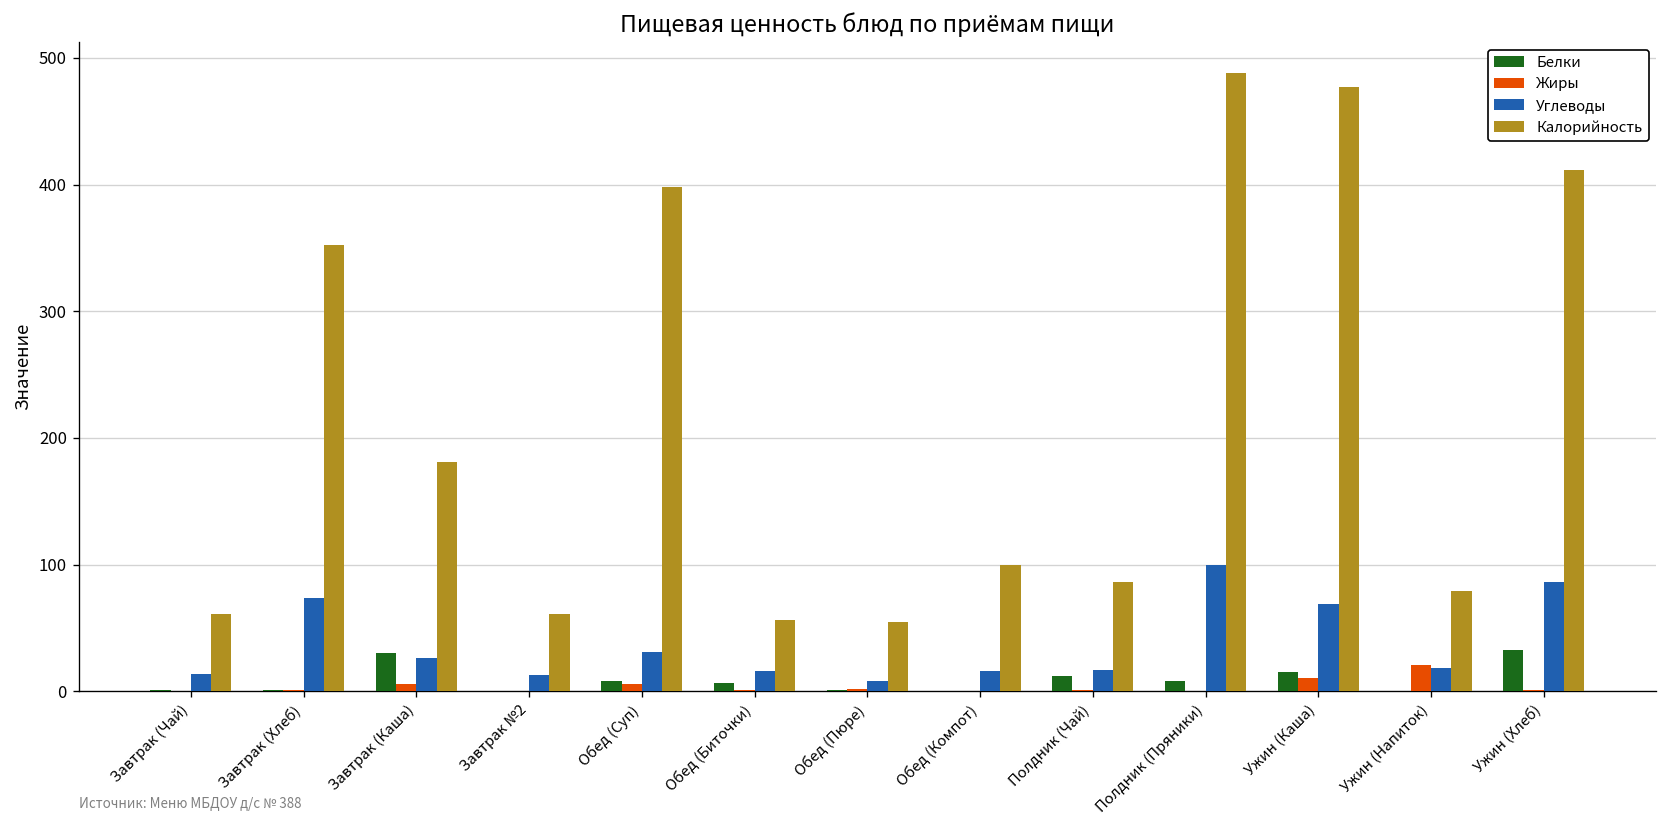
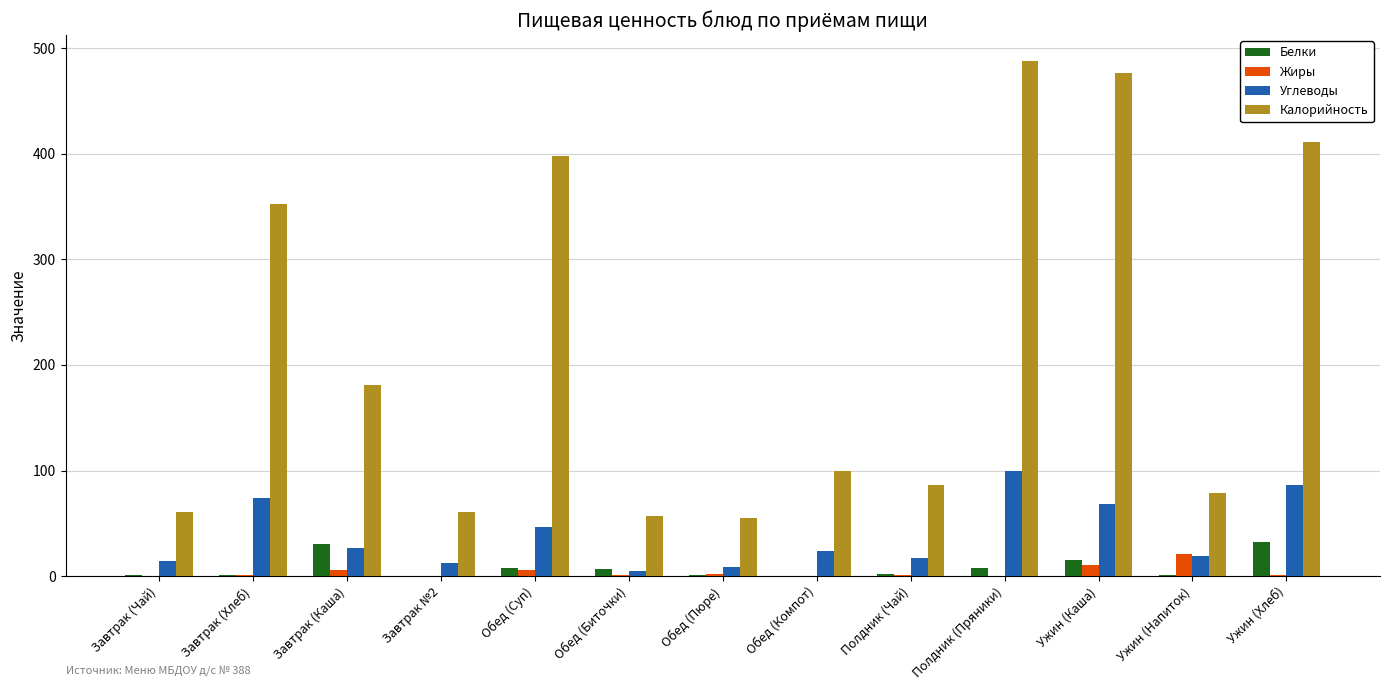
Углеводы, Обед (Суп): 31 -> 47
Углеводы, Обед (Биточки): 16 -> 5
Углеводы, Обед (Компот): 16 -> 24
Белки, Полдник (Чай): 12 -> 2
